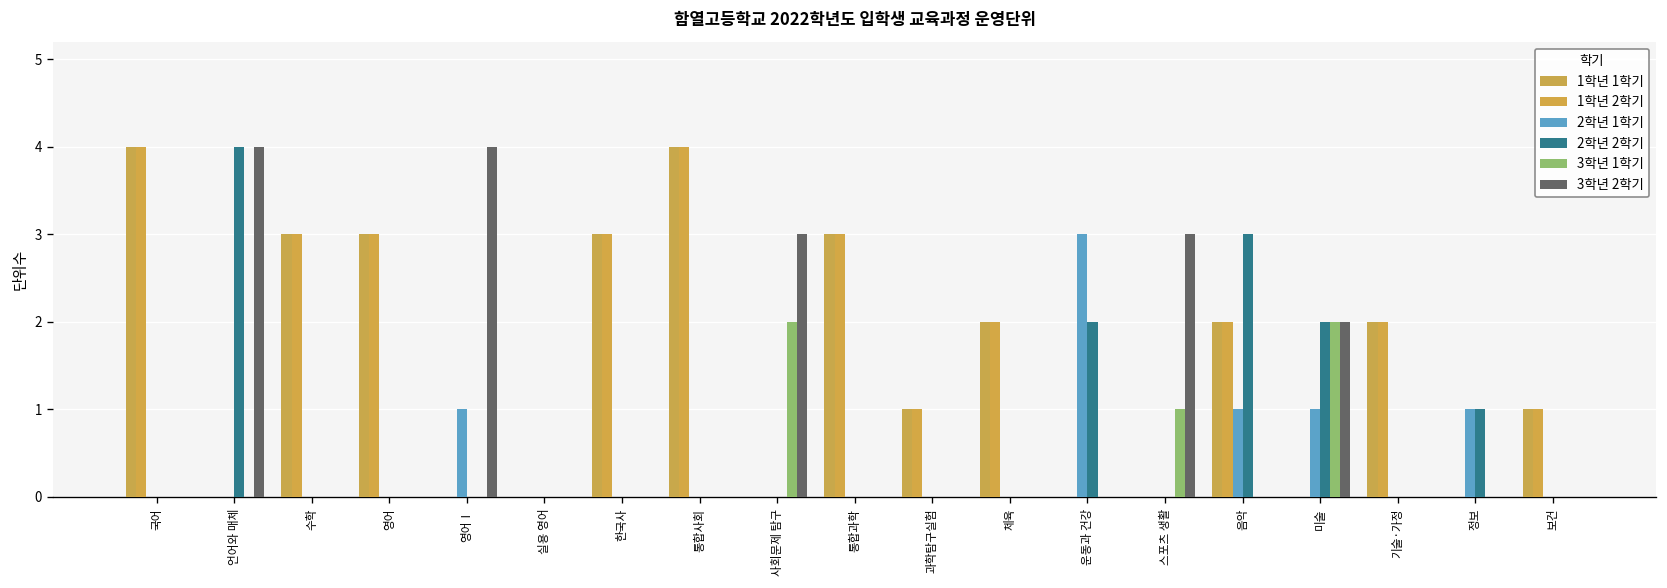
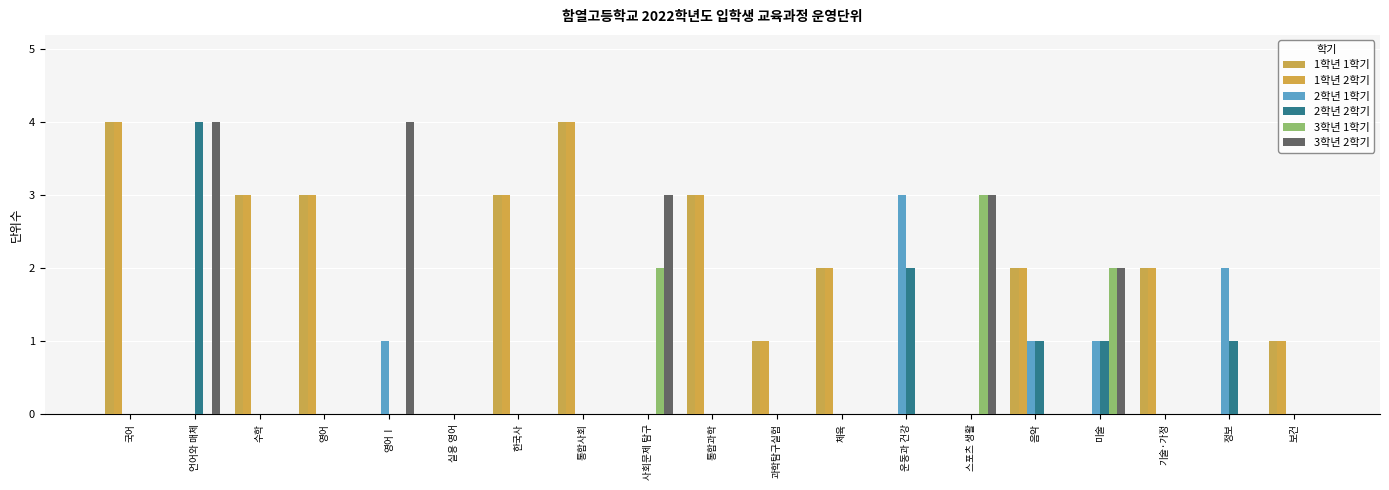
3학년 1학기, 스포츠 생활: 1 -> 3
2학년 2학기, 음악: 3 -> 1
2학년 2학기, 미술: 2 -> 1
2학년 1학기, 정보: 1 -> 2
